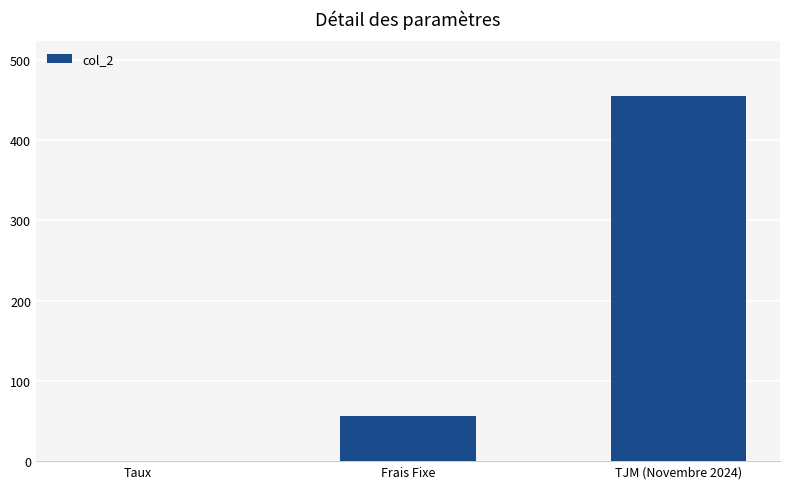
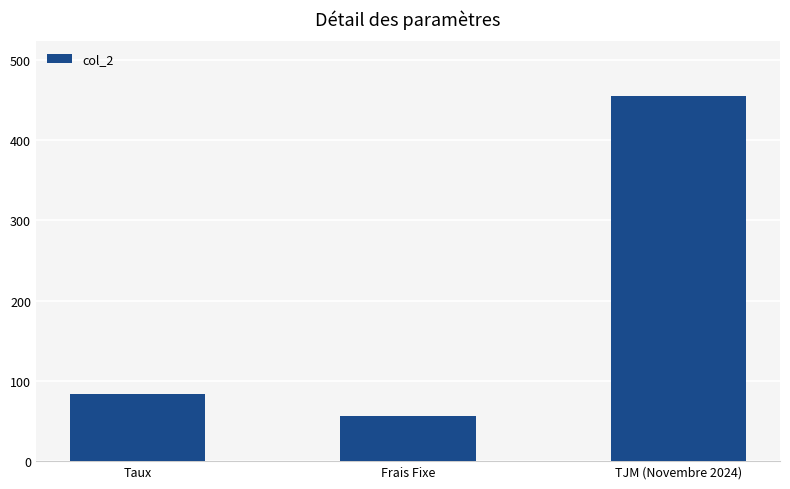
Taux: 0 -> 80
